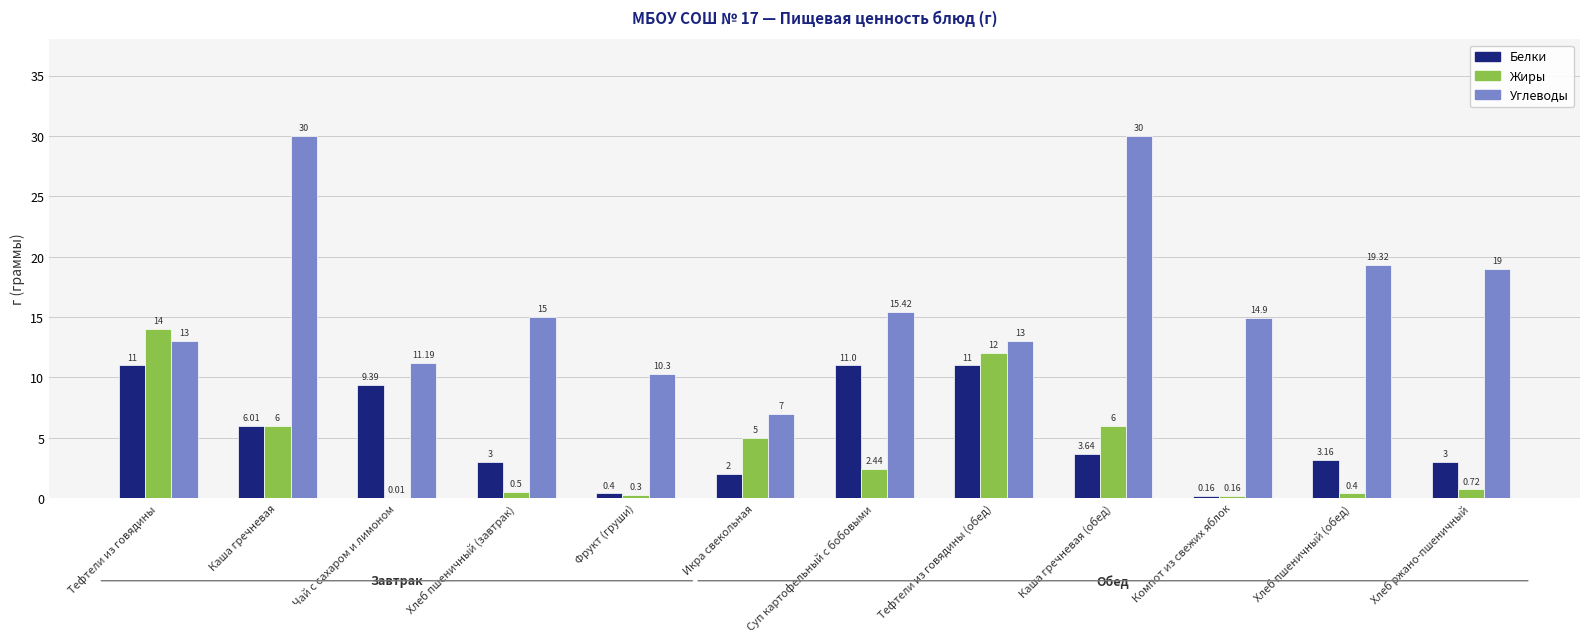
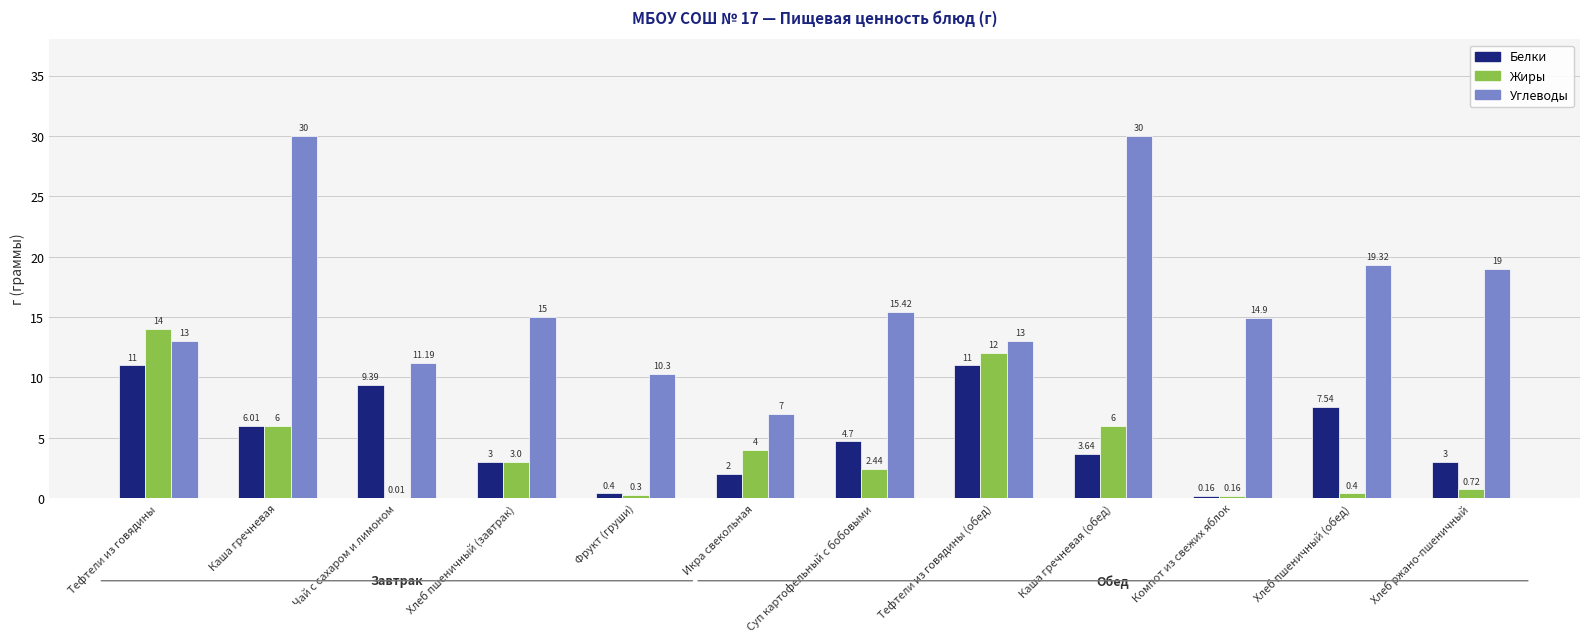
Жиры, Хлеб пшеничный (завтрак): 0.5 -> 3.0
Жиры, Икра свекольная: 5 -> 4
Белки, Суп картофельный с бобовыми: 11.0 -> 4.7
Белки, Хлеб пшеничный (обед): 3.16 -> 7.54
